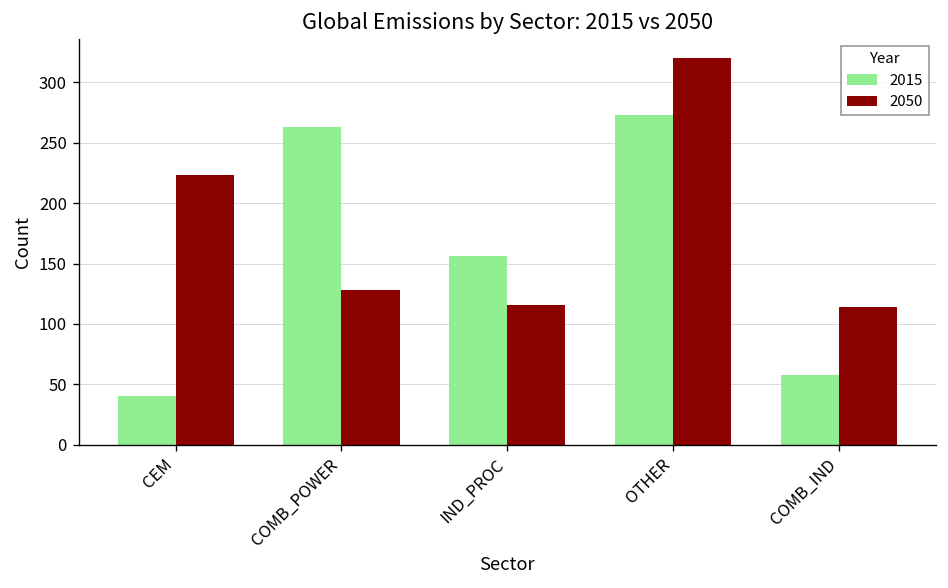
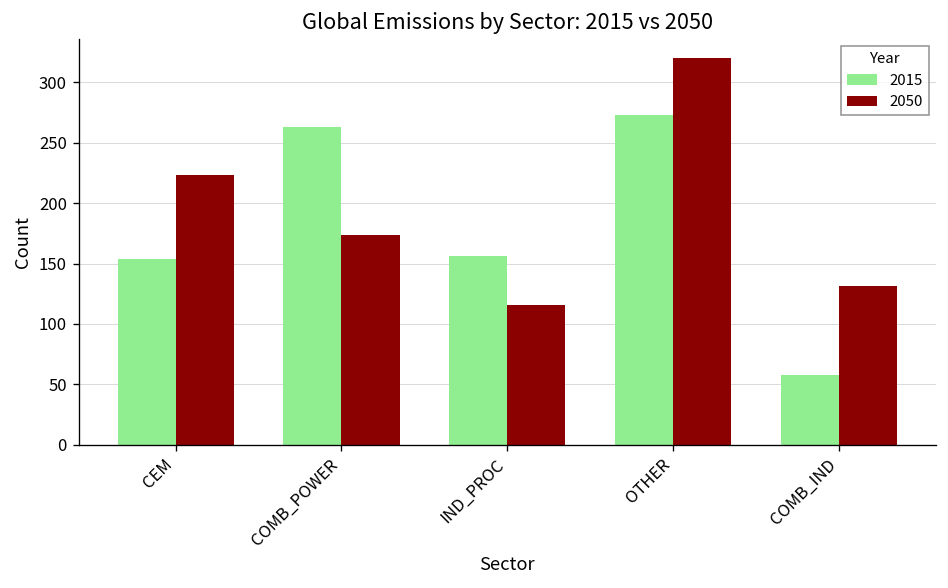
2015, CEM: 40 -> 154
2050, COMB_POWER: 128 -> 174
2050, COMB_IND: 114 -> 132
